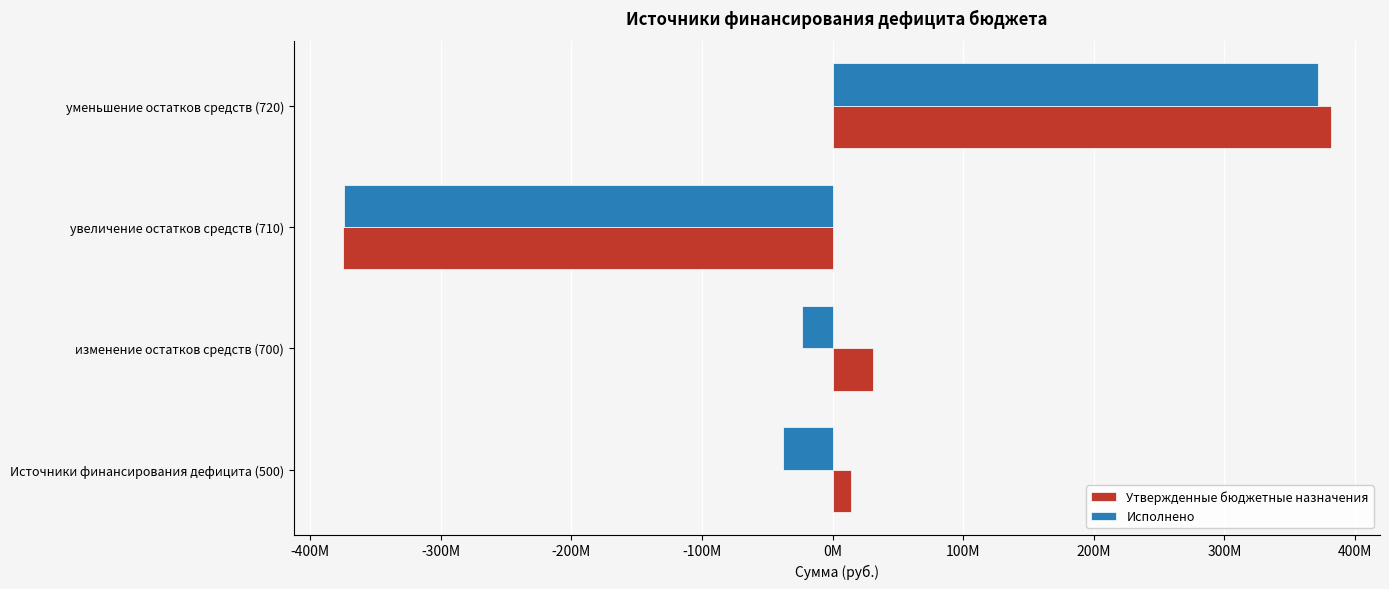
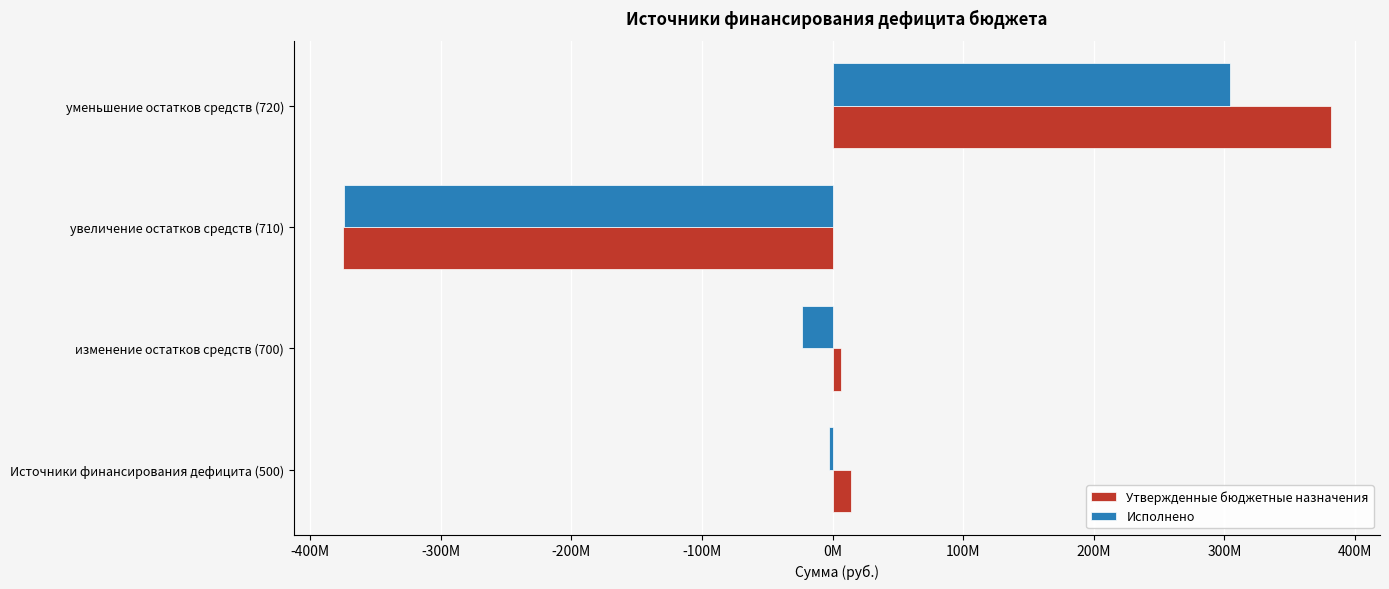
Исполнено, уменьшение остатков средств (720): 372000000 -> 304000000
Утвержденные бюджетные назначения, изменение остатков средств (700): 31000000 -> 6000000
Исполнено, Источники финансирования дефицита (500): -38000000 -> -3000000
